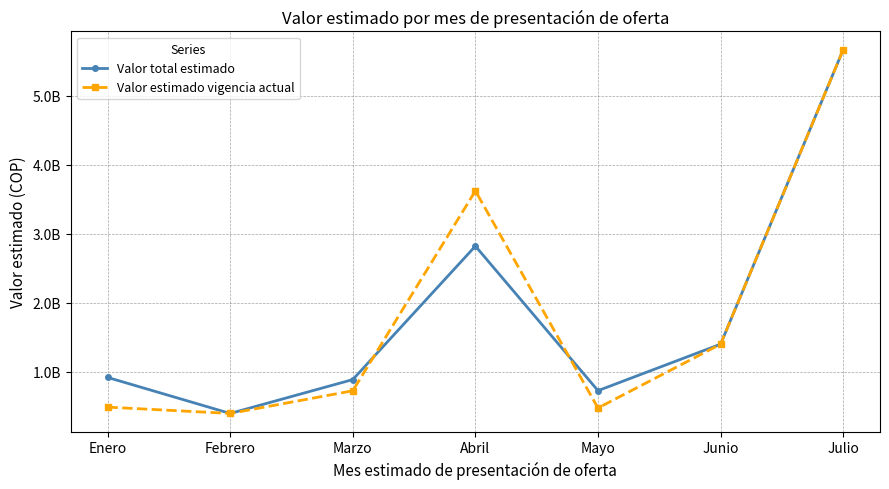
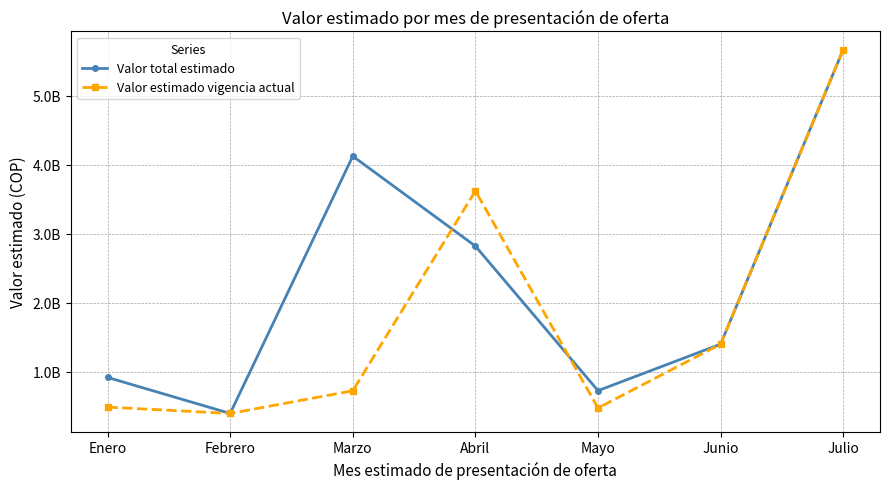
Valor total estimado, Marzo: 900000000 -> 4100000000
